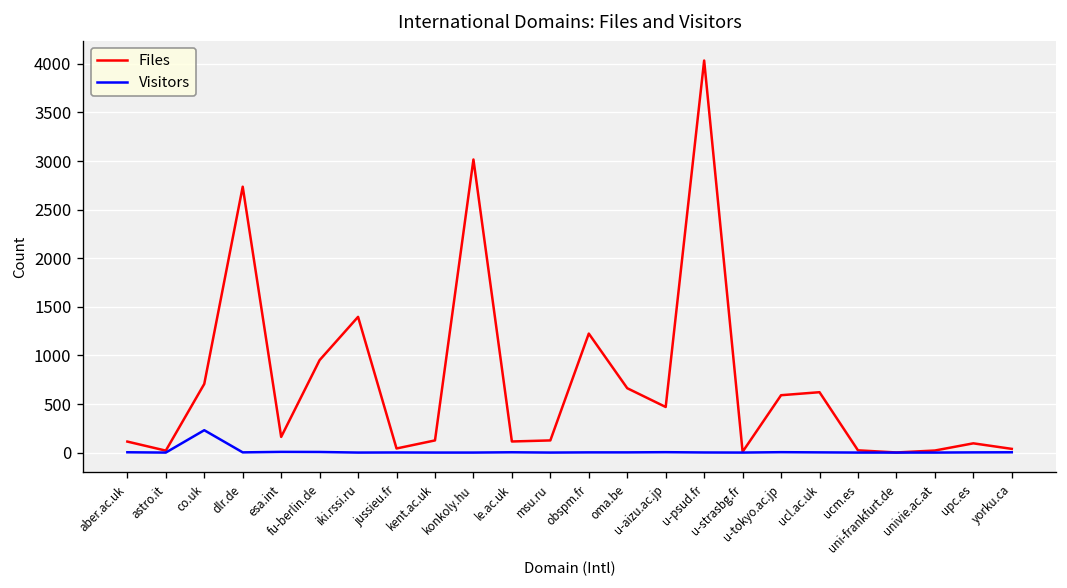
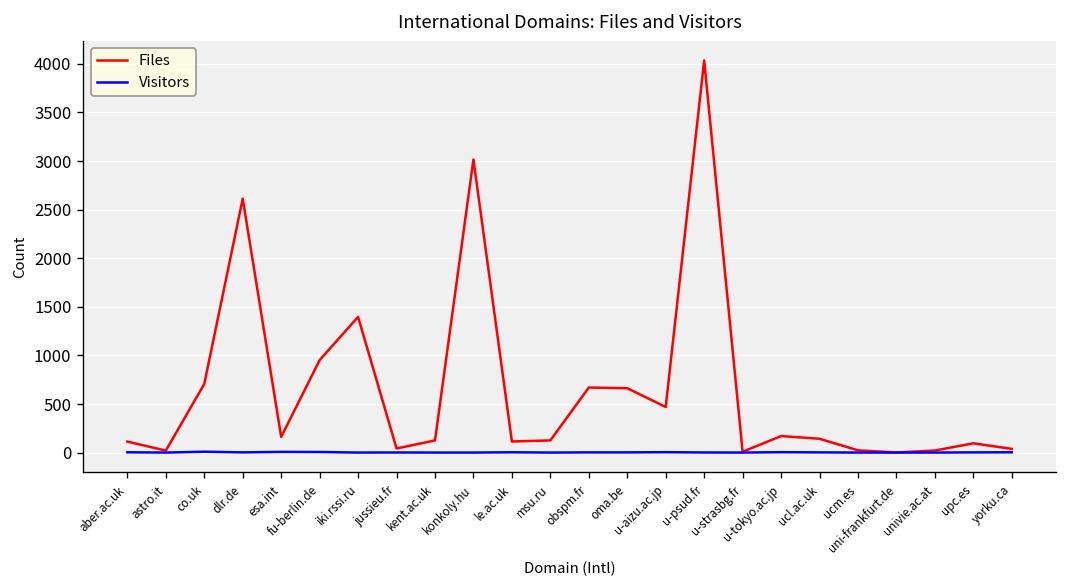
Visitors, co.uk: 200 -> 0
Files, dlr.de: 2700 -> 2600
Files, obspm.fr: 1200 -> 700
Files, u-tokyo.ac.jp: 600 -> 200
Files, ucl.ac.uk: 600 -> 100
